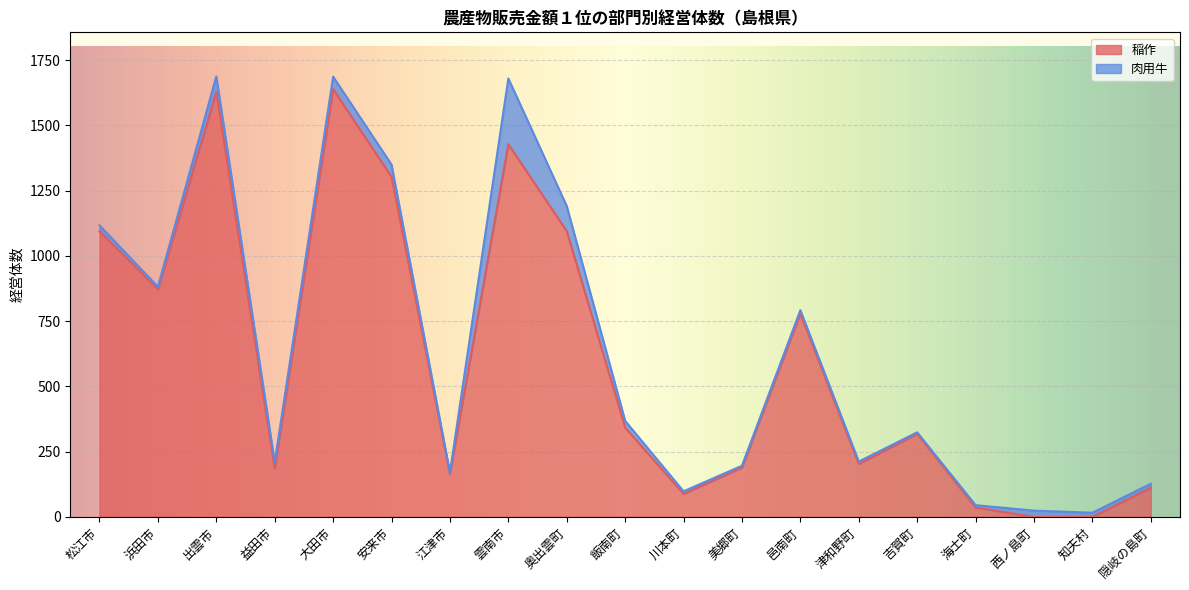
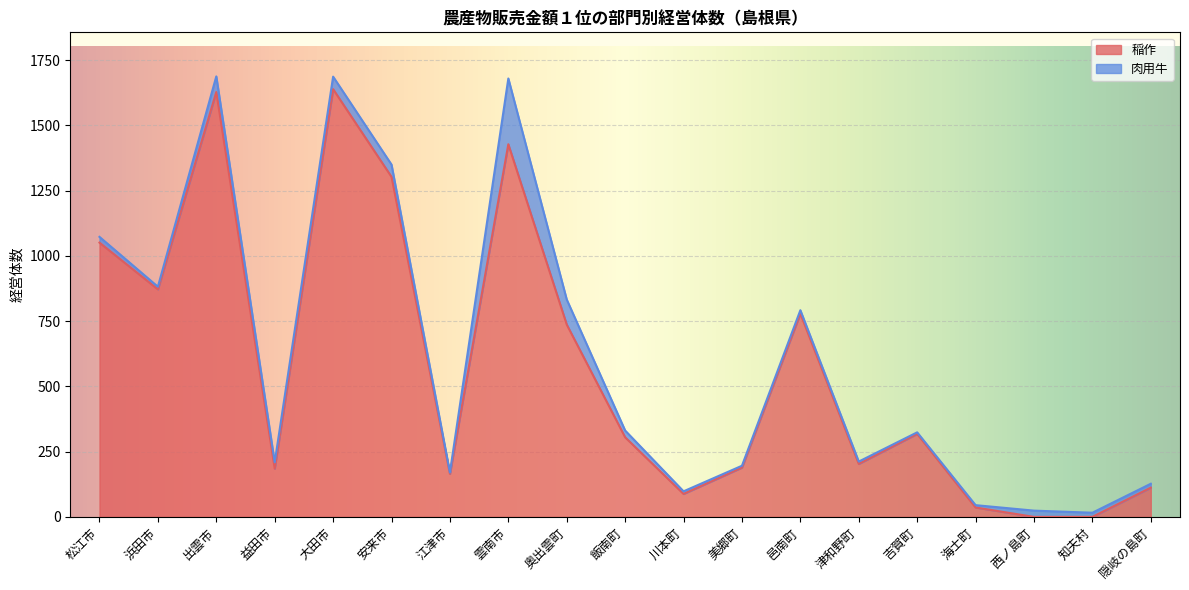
稲作, 松江市: 1100 -> 1050
稲作, 奥出雲町: 1100 -> 740
稲作, 飯南町: 340 -> 310
